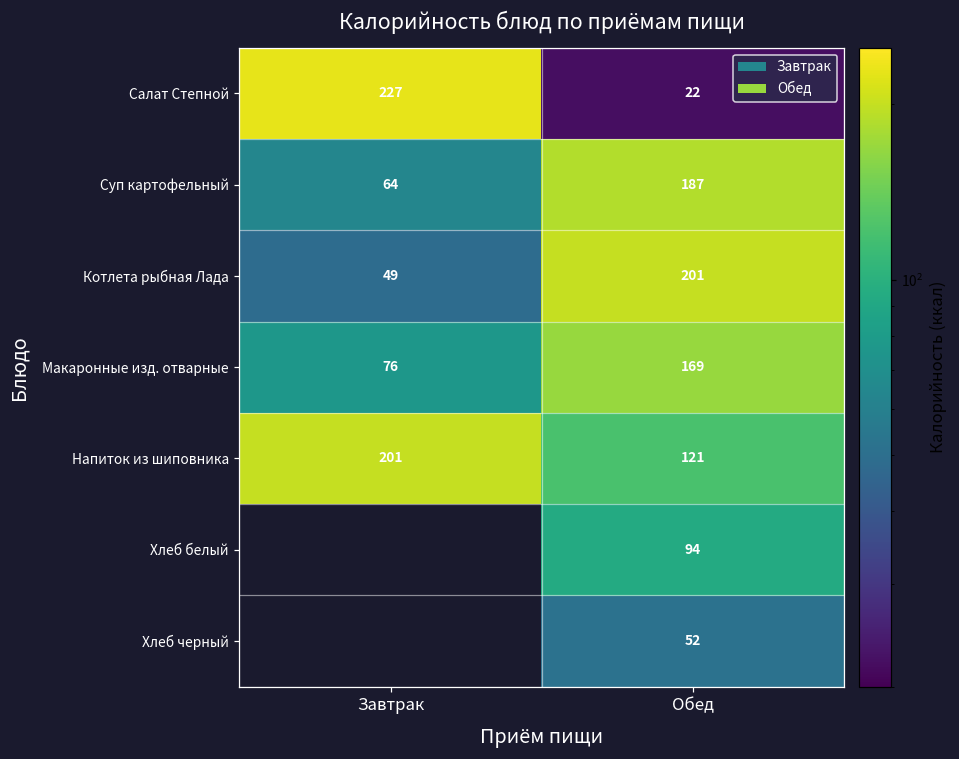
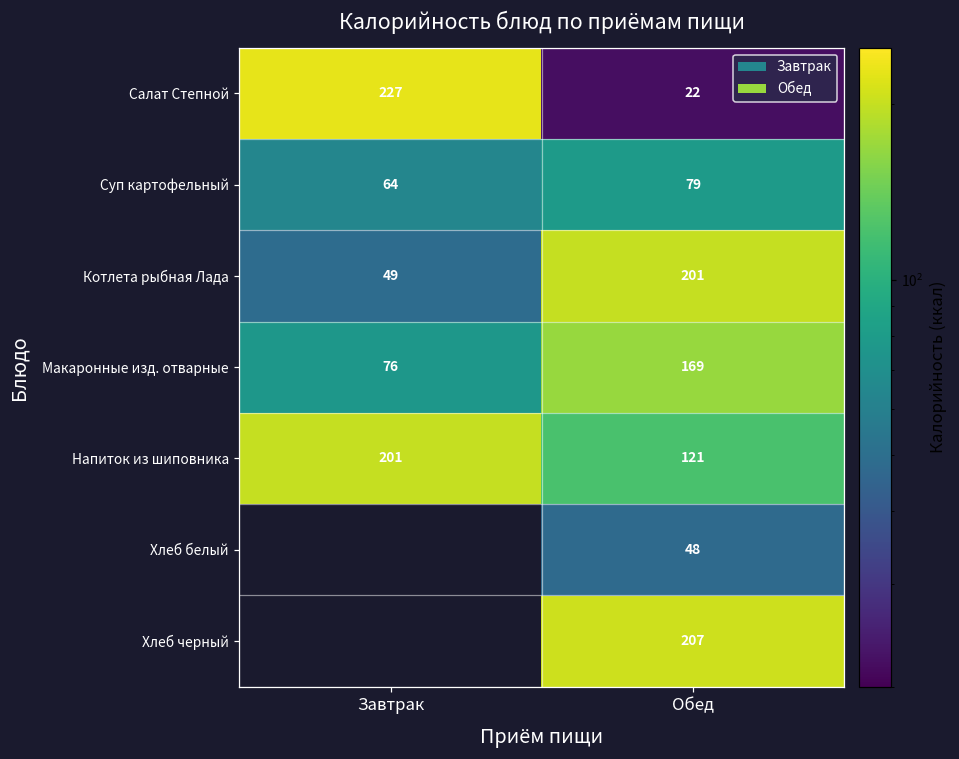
Суп картофельный, Обед: 187 -> 79
Хлеб белый, Обед: 94 -> 48
Хлеб черный, Обед: 52 -> 207
